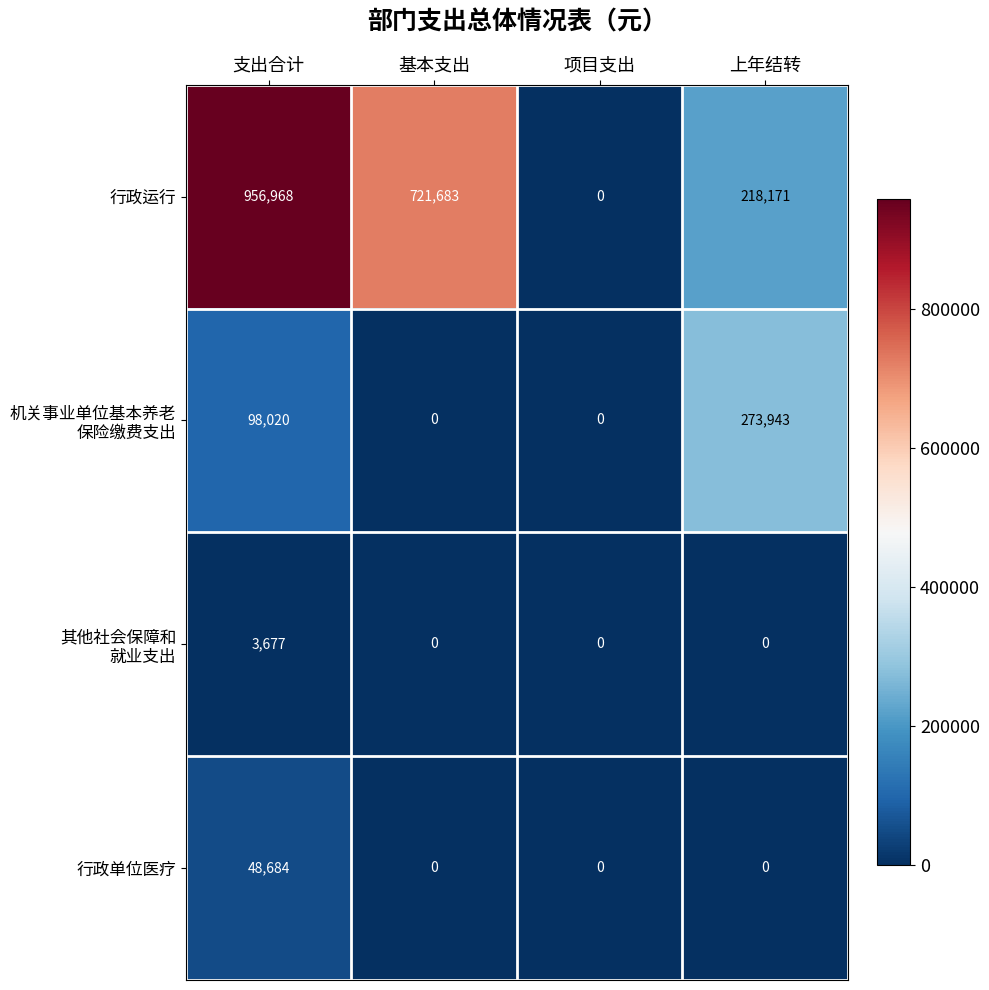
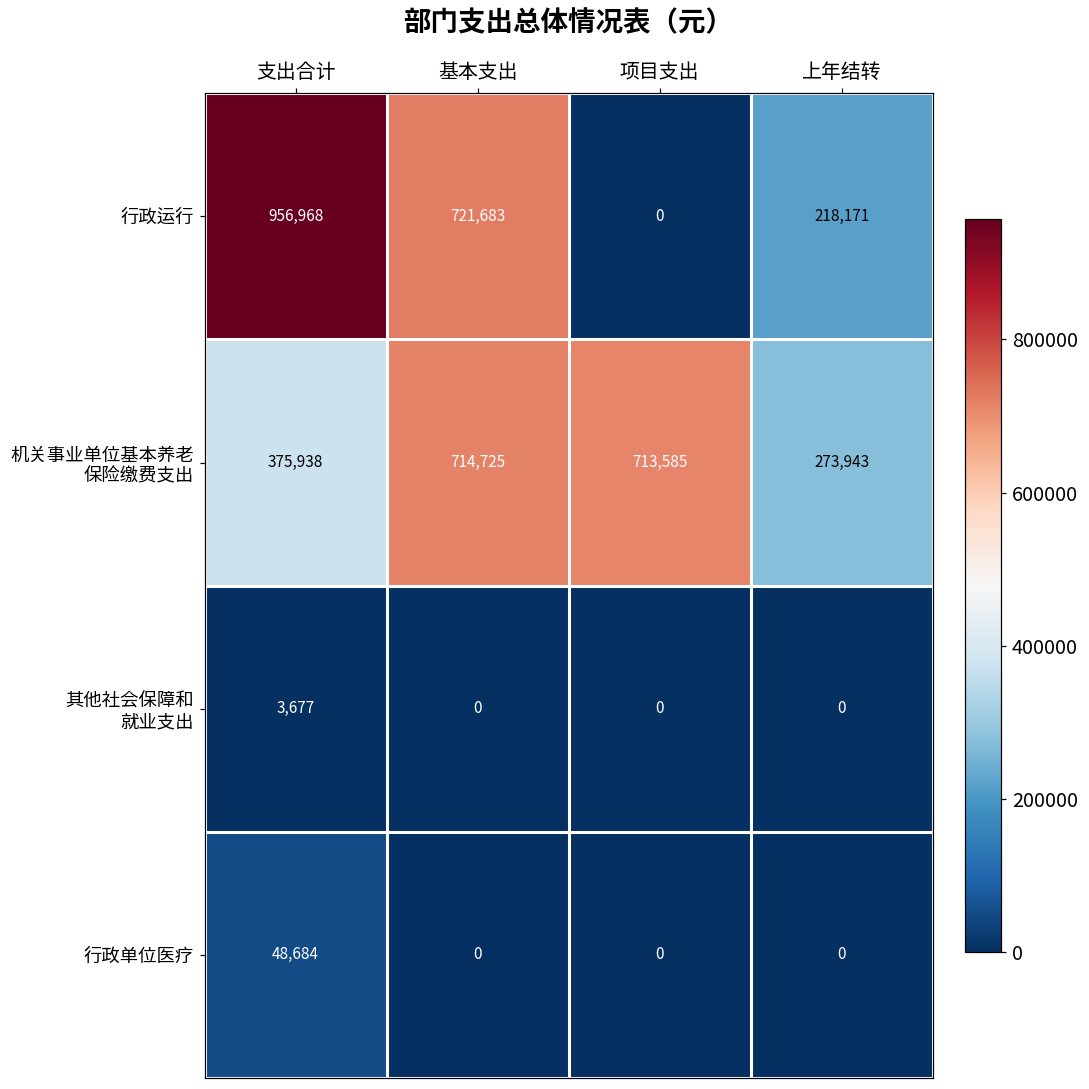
机关事业单位基本养老 保险缴费支出, 支出合计: 98,020 -> 375,938
机关事业单位基本养老 保险缴费支出, 基本支出: 0 -> 714,725
机关事业单位基本养老 保险缴费支出, 项目支出: 0 -> 713,585
